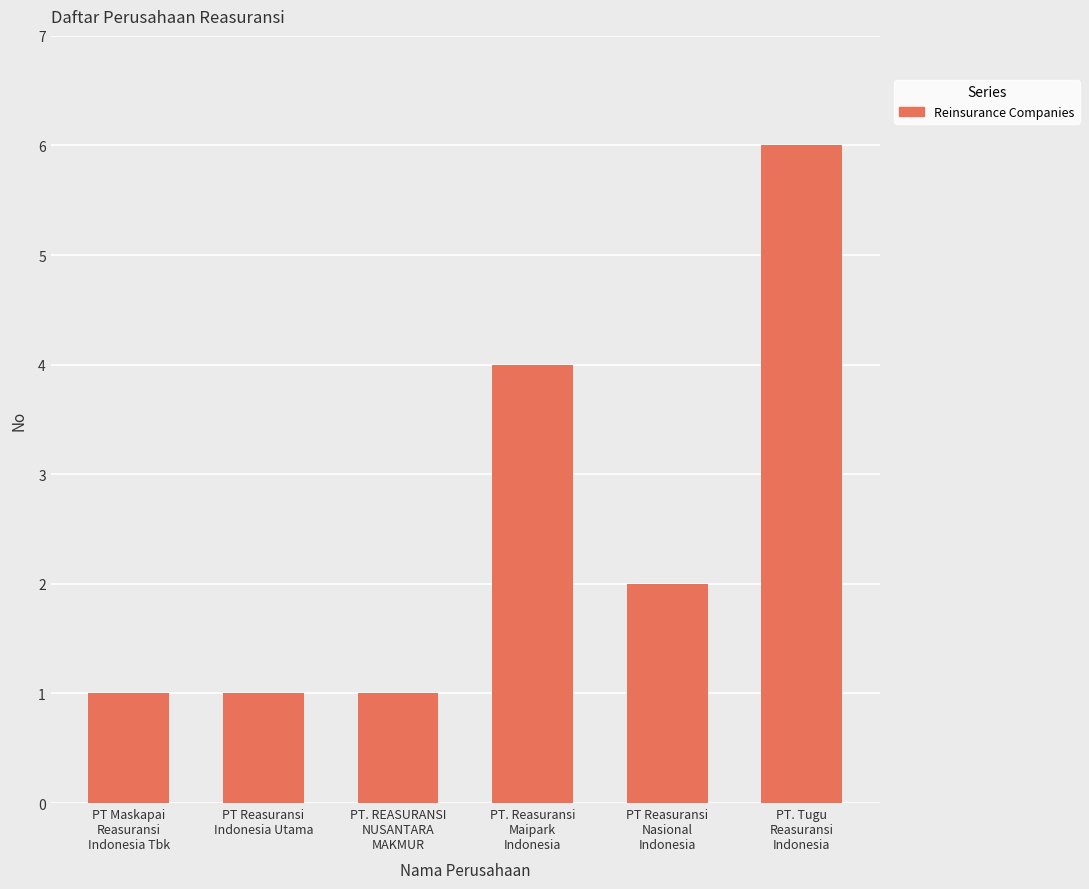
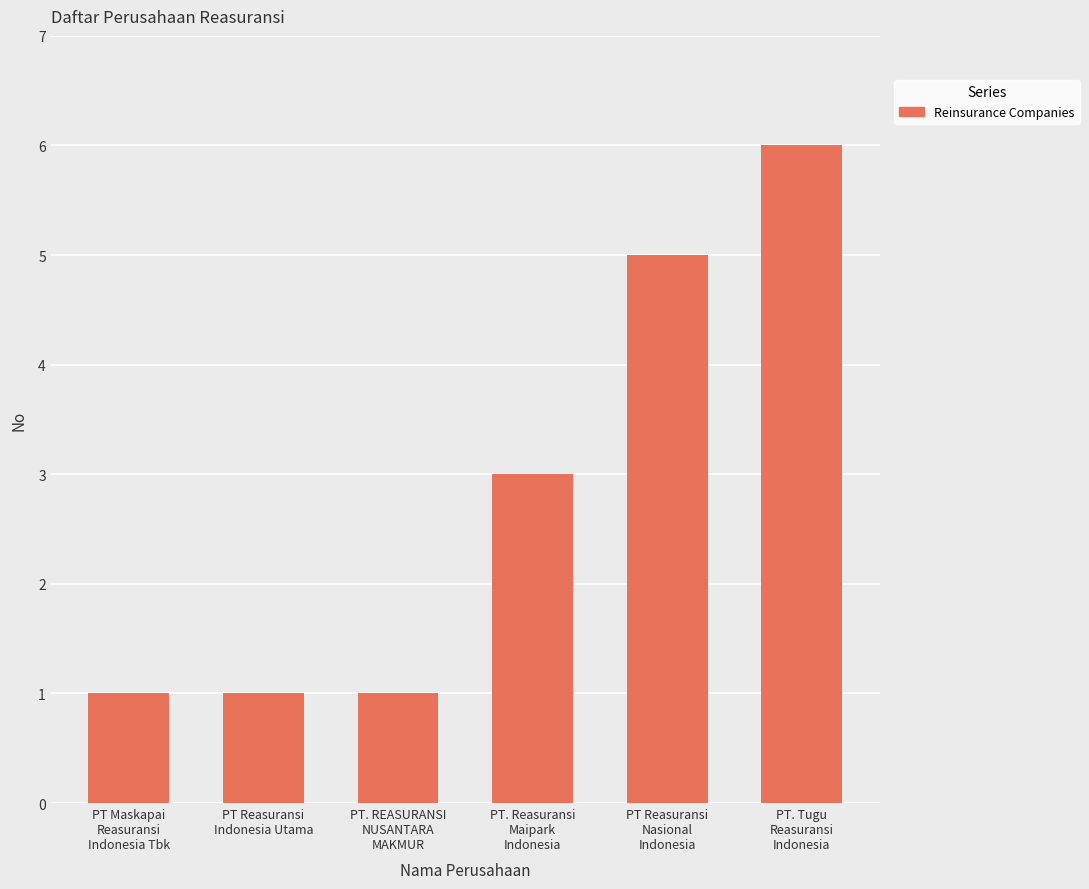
PT. Reasuransi Maipark Indonesia: 4 -> 3
PT Reasuransi Nasional Indonesia: 2 -> 5
